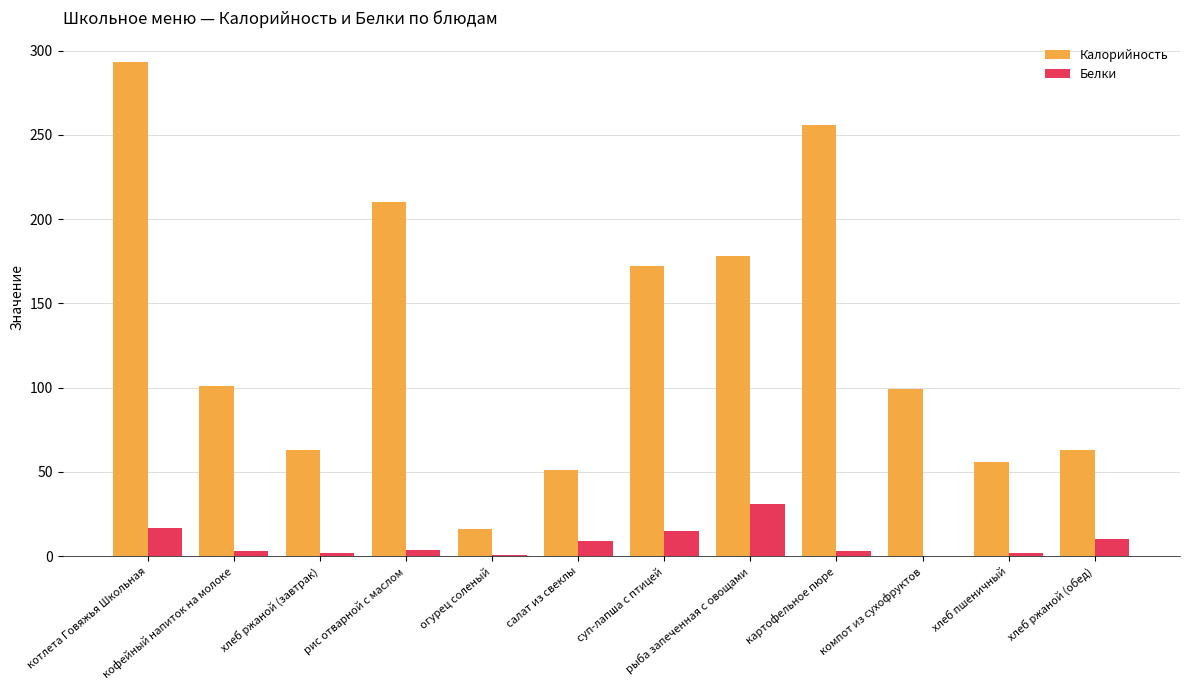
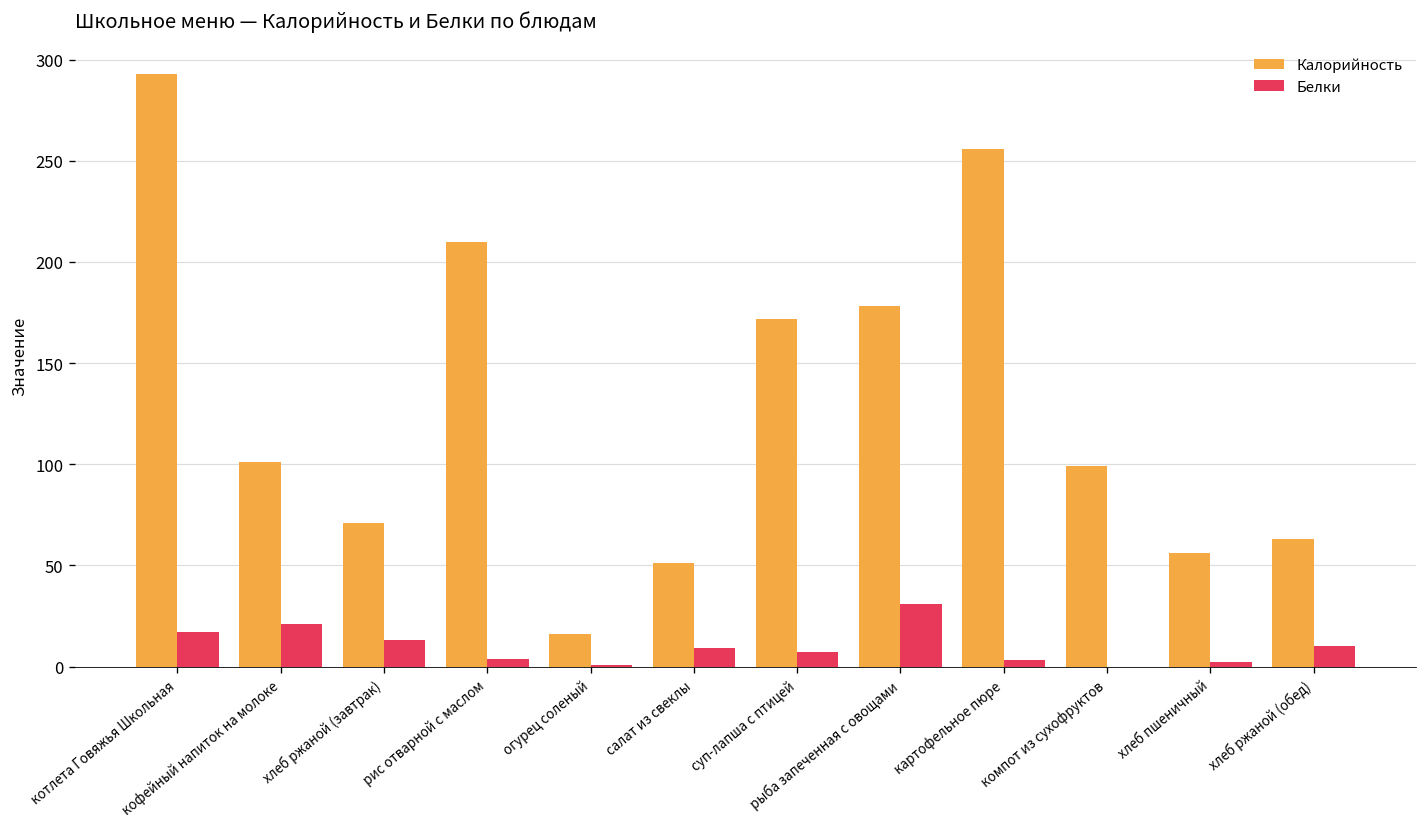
Белки, кофейный напиток на молоке: 3 -> 21
Калорийность, хлеб ржаной (завтрак): 63 -> 71
Белки, хлеб ржаной (завтрак): 2 -> 13
Белки, суп-лапша с птицей: 15 -> 7
